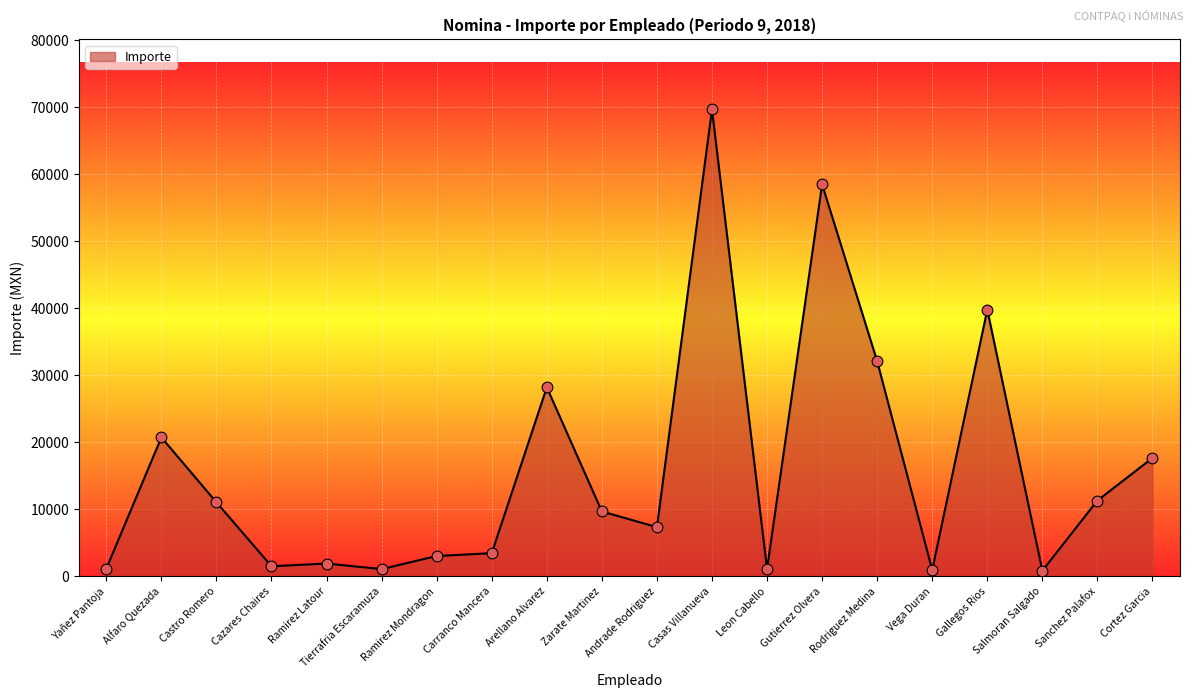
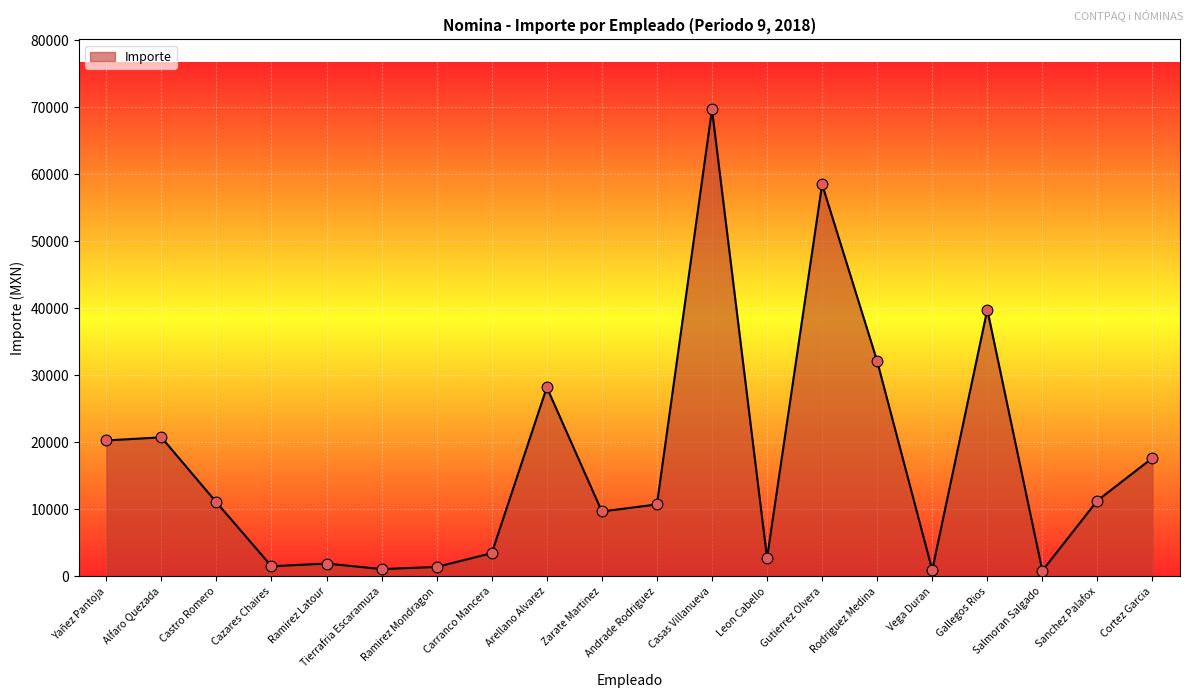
Yañez Pantoja: 1000 -> 20000
Ramirez Mondragon: 3000 -> 1000
Andrade Rodriguez: 7000 -> 11000
Leon Cabello: 1000 -> 3000
